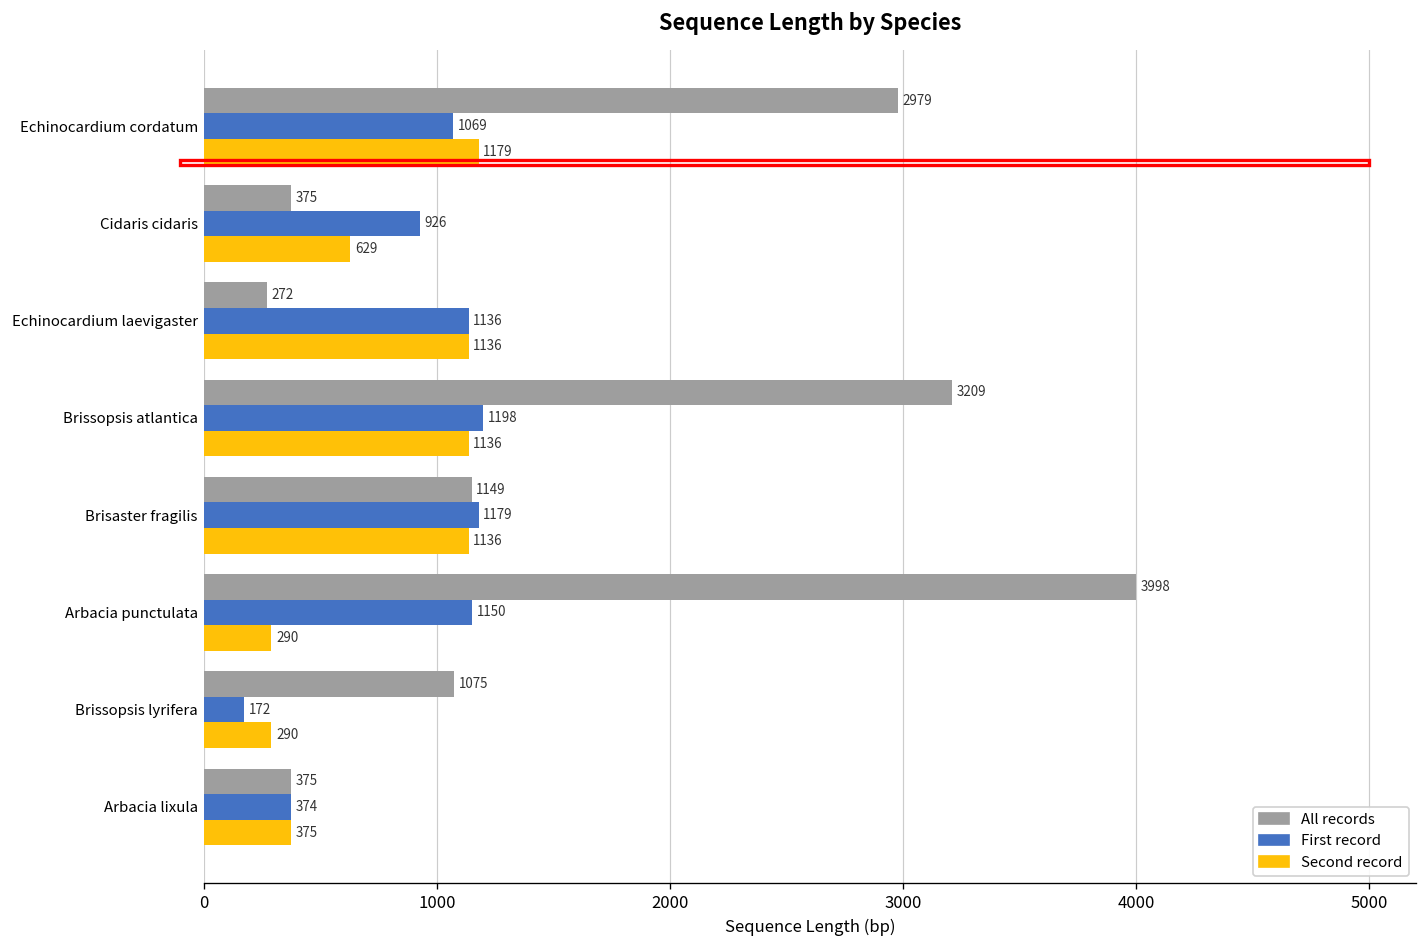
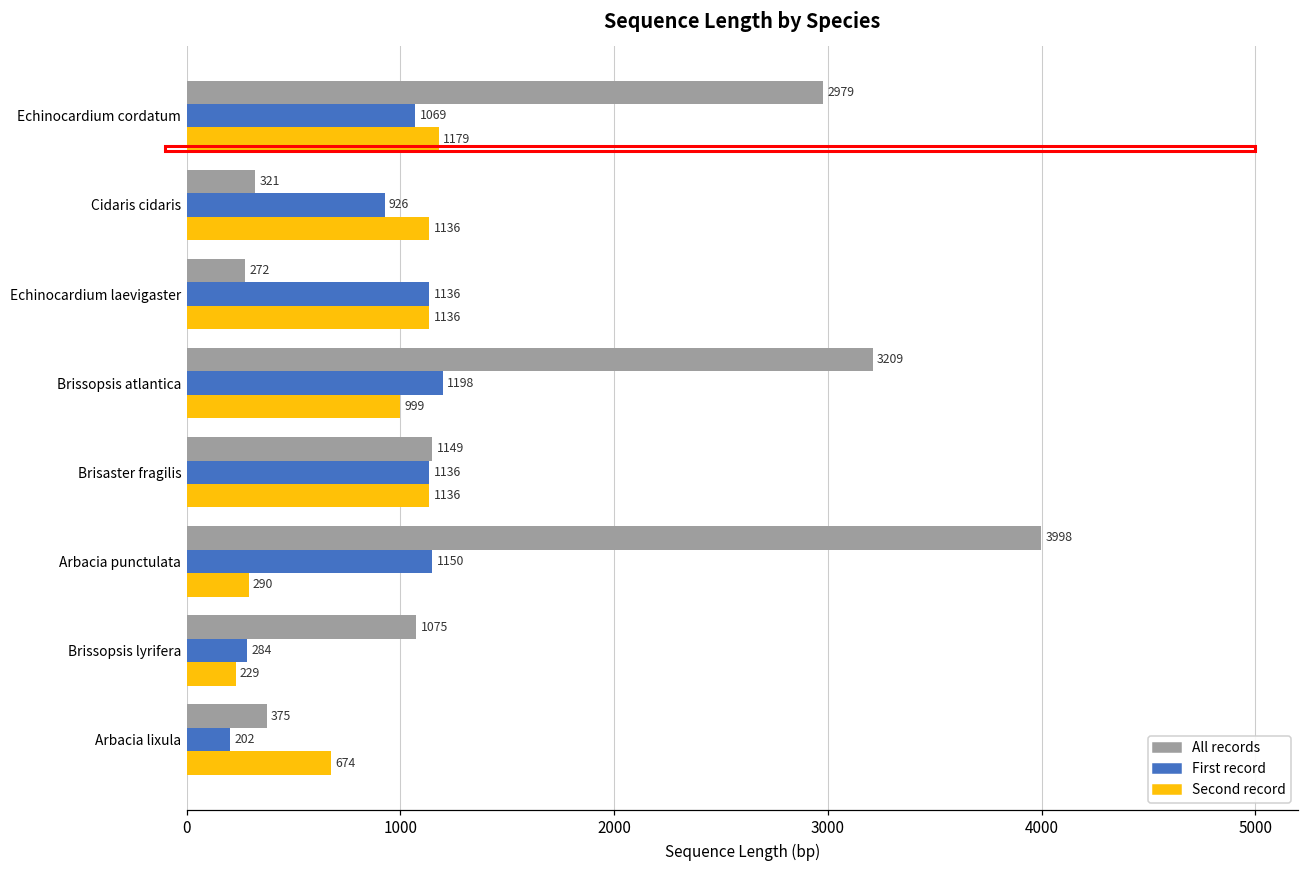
All records, Cidaris cidaris: 375 -> 321
Second record, Cidaris cidaris: 629 -> 1136
Second record, Brissopsis atlantica: 1136 -> 999
First record, Brisaster fragilis: 1179 -> 1136
First record, Brissopsis lyrifera: 172 -> 284
Second record, Brissopsis lyrifera: 290 -> 229
First record, Arbacia lixula: 374 -> 202
Second record, Arbacia lixula: 375 -> 674
